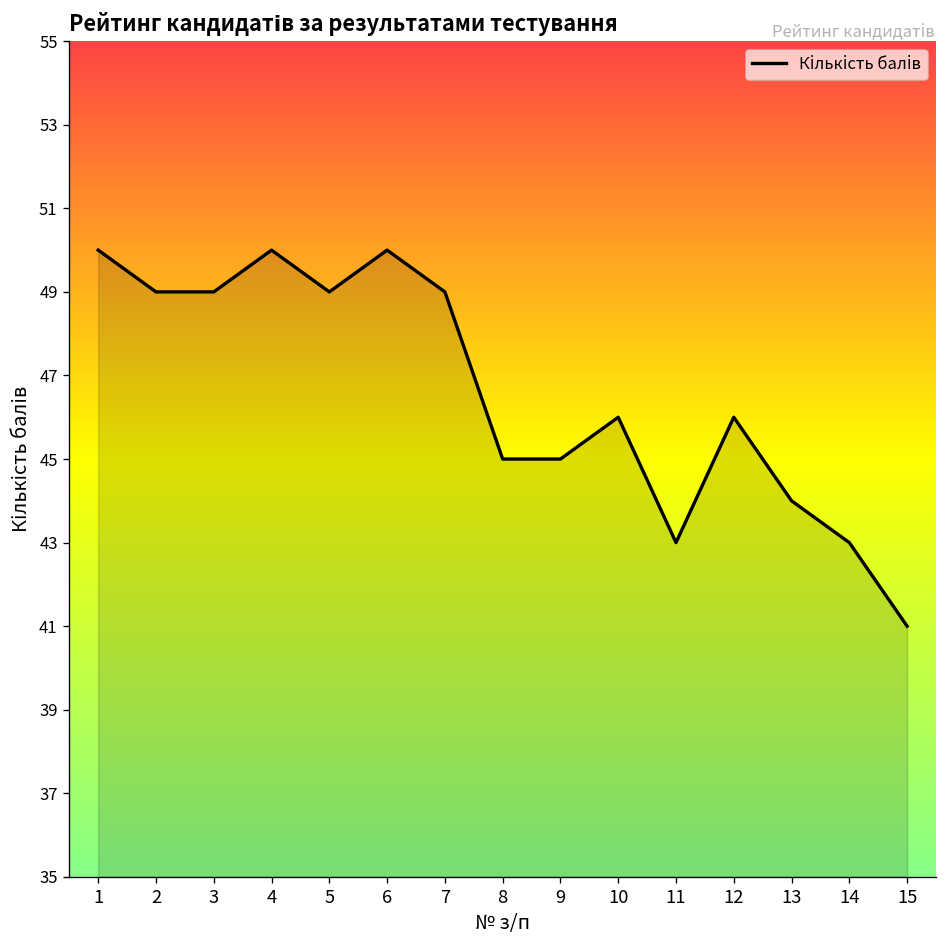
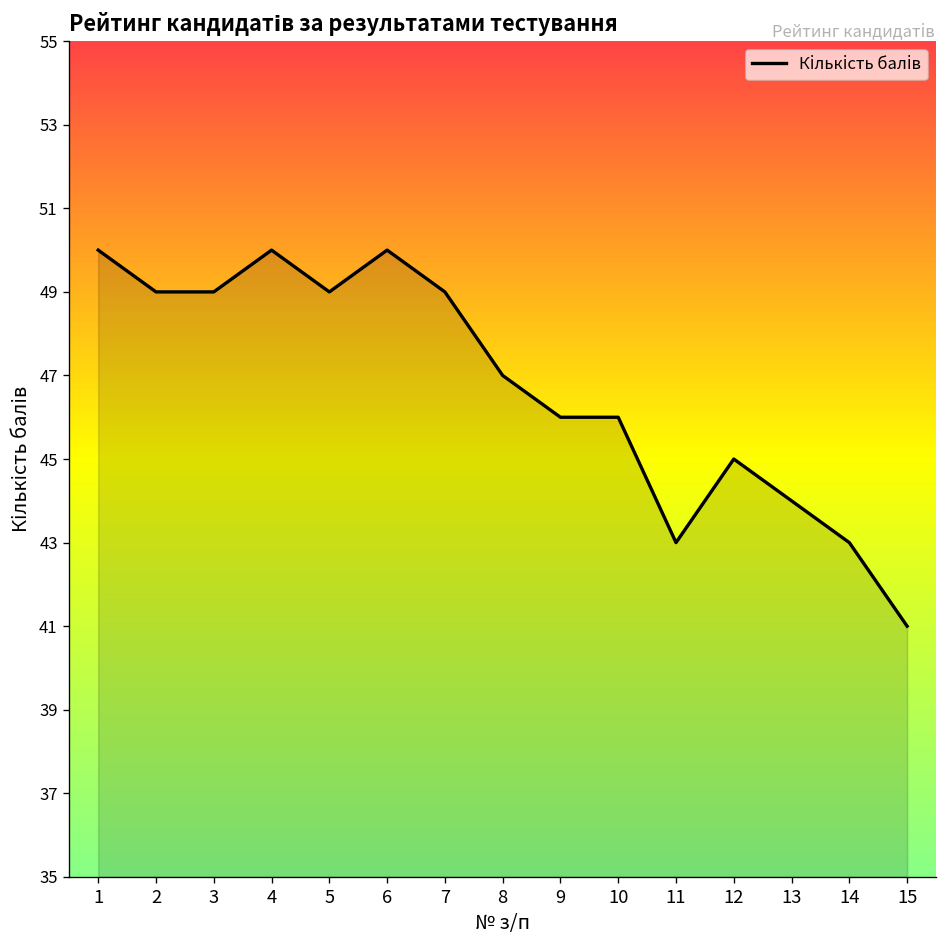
8: 45 -> 47
9: 45 -> 46
12: 46 -> 45
